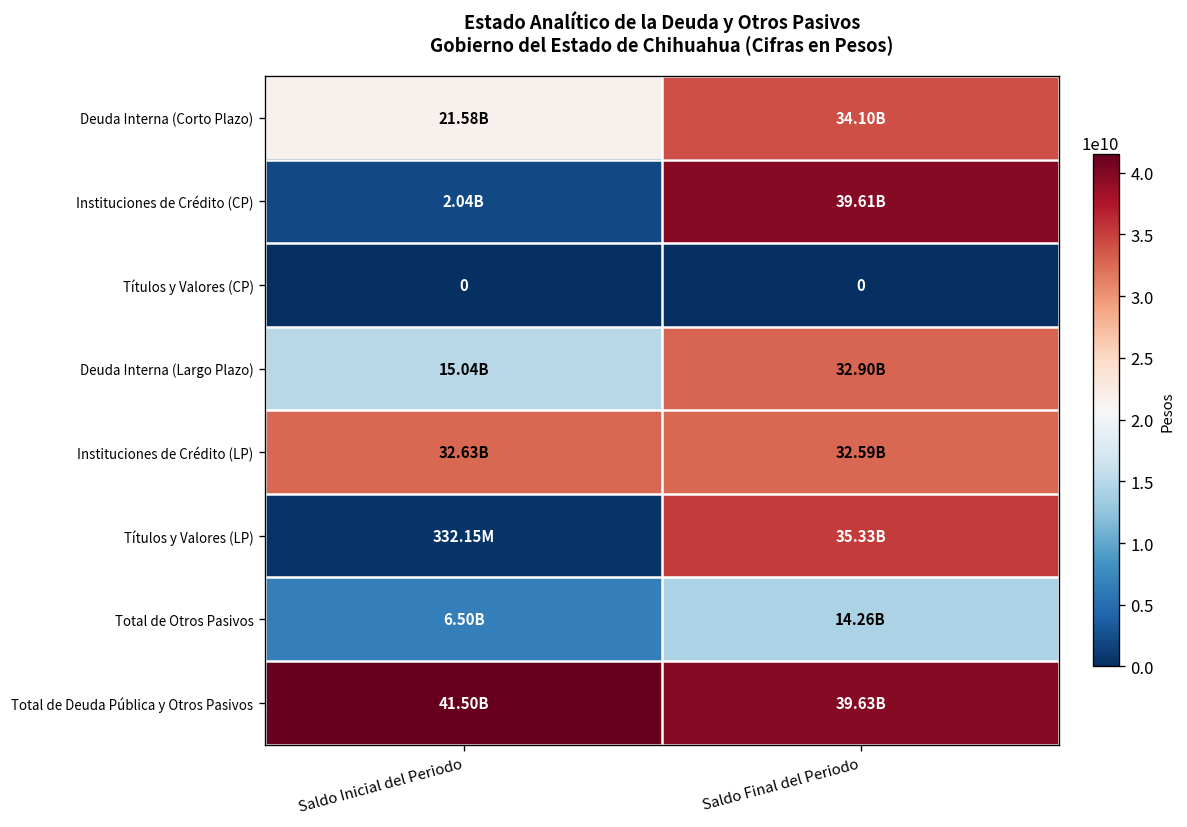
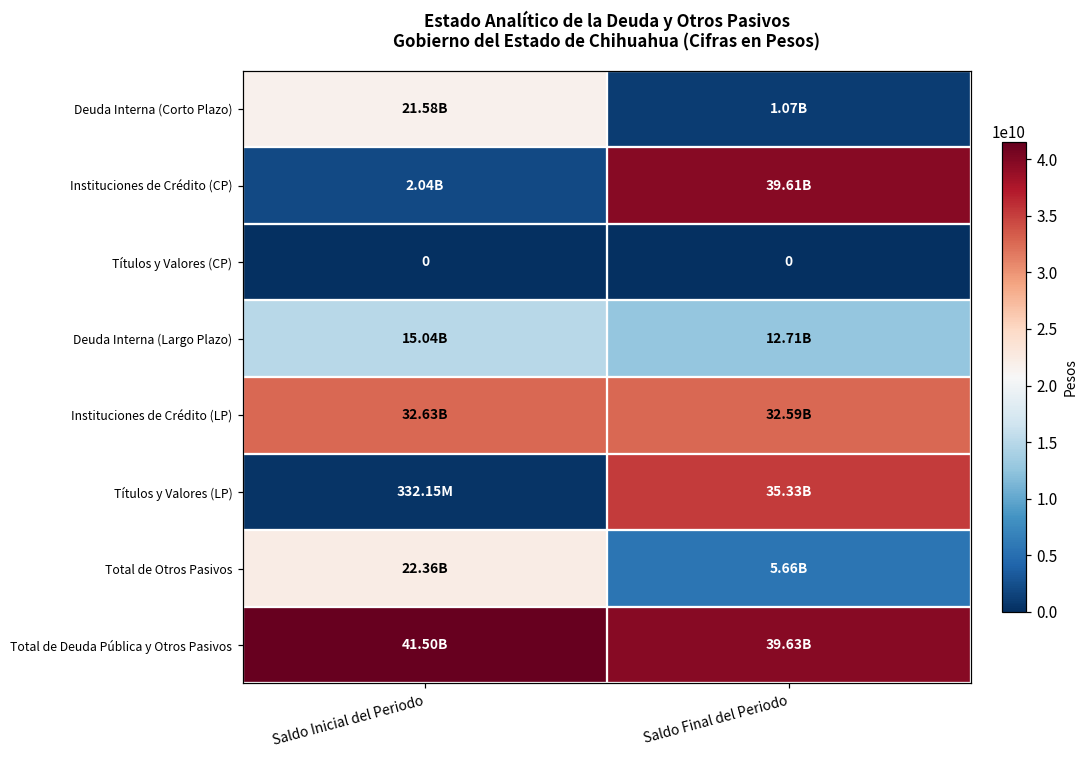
Deuda Interna (Corto Plazo), Saldo Final del Periodo: 34.10B -> 1.07B
Deuda Interna (Largo Plazo), Saldo Final del Periodo: 32.90B -> 12.71B
Total de Otros Pasivos, Saldo Inicial del Periodo: 6.50B -> 22.36B
Total de Otros Pasivos, Saldo Final del Periodo: 14.26B -> 5.66B
